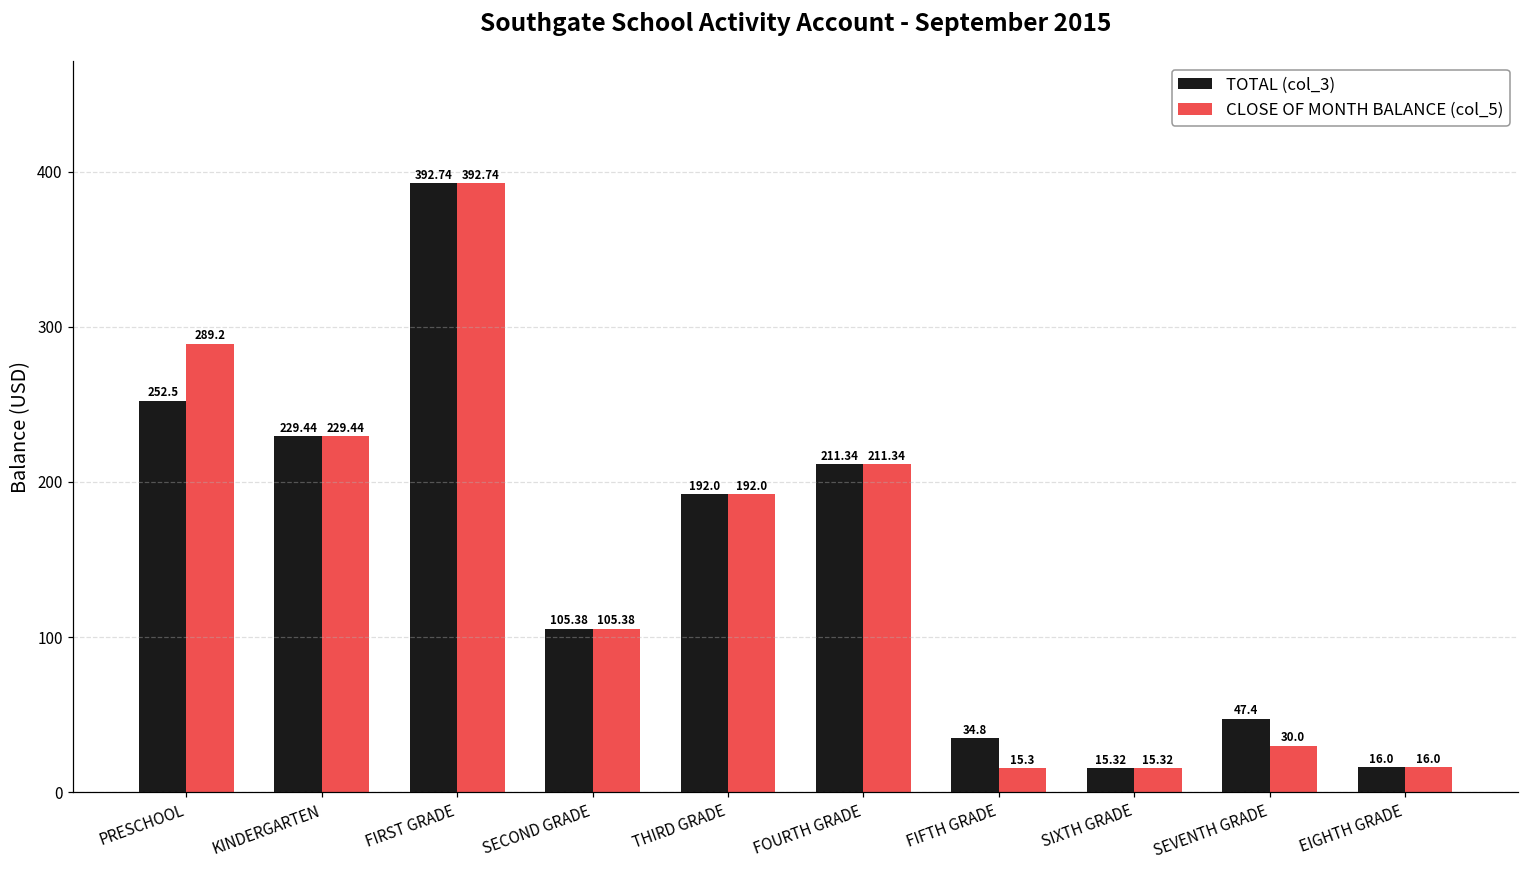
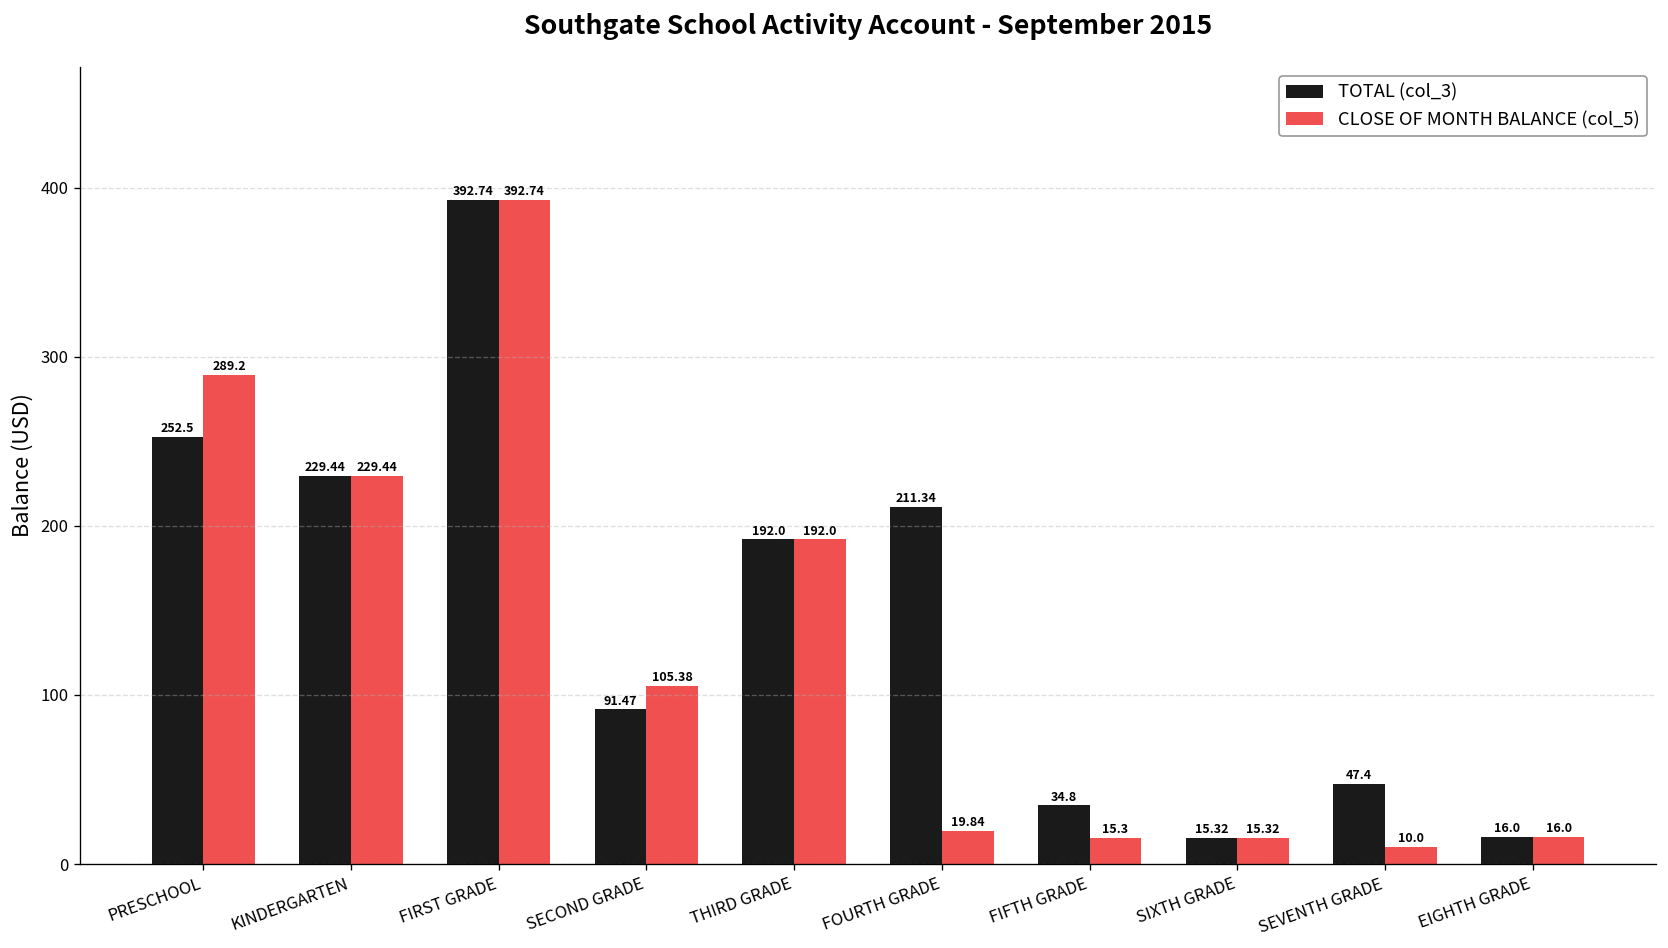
TOTAL (col_3), SECOND GRADE: 105.38 -> 91.47
CLOSE OF MONTH BALANCE (col_5), FOURTH GRADE: 211.34 -> 19.84
CLOSE OF MONTH BALANCE (col_5), SEVENTH GRADE: 30.0 -> 10.0
